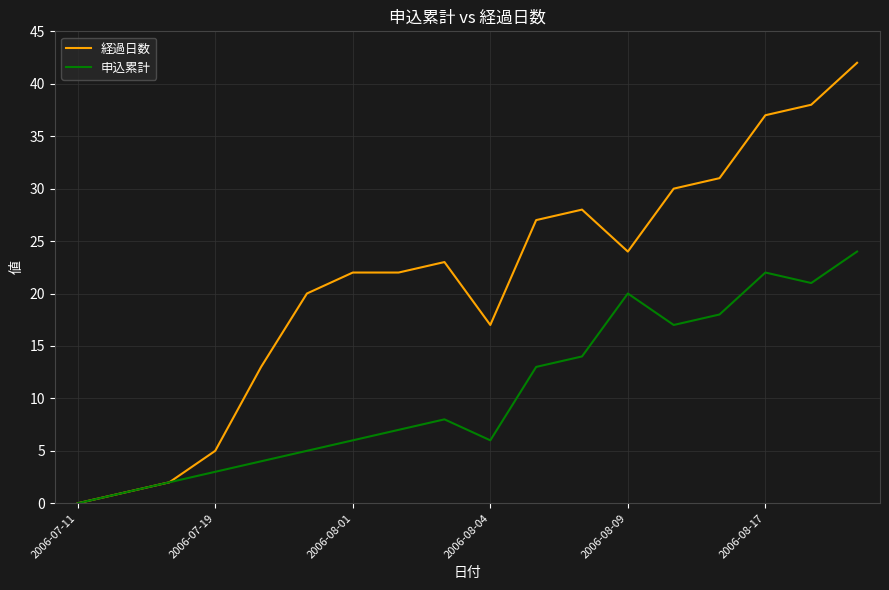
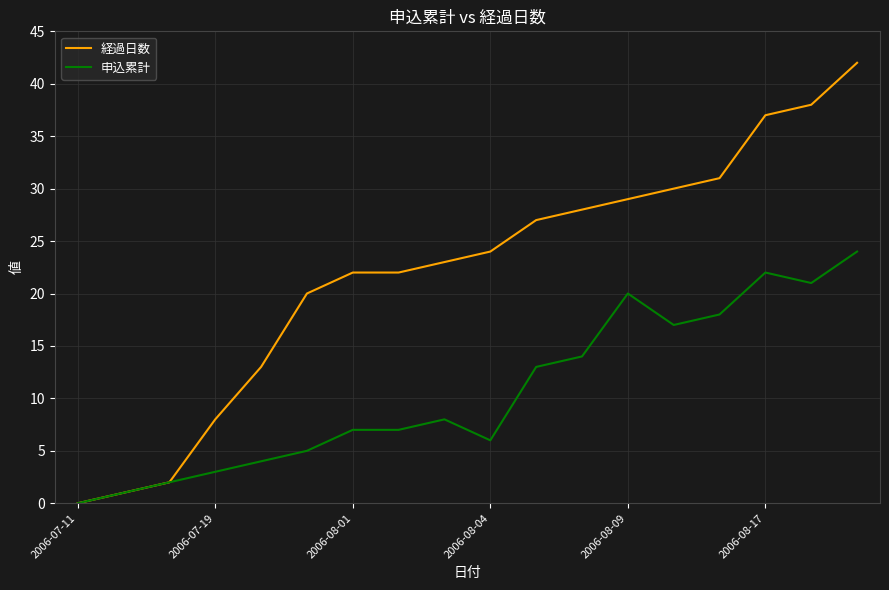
経過日数, 2006-07-19: 5 -> 8
申込累計, 2006-08-01: 6 -> 7
経過日数, 2006-08-04: 17 -> 24
経過日数, 2006-08-09: 24 -> 29
